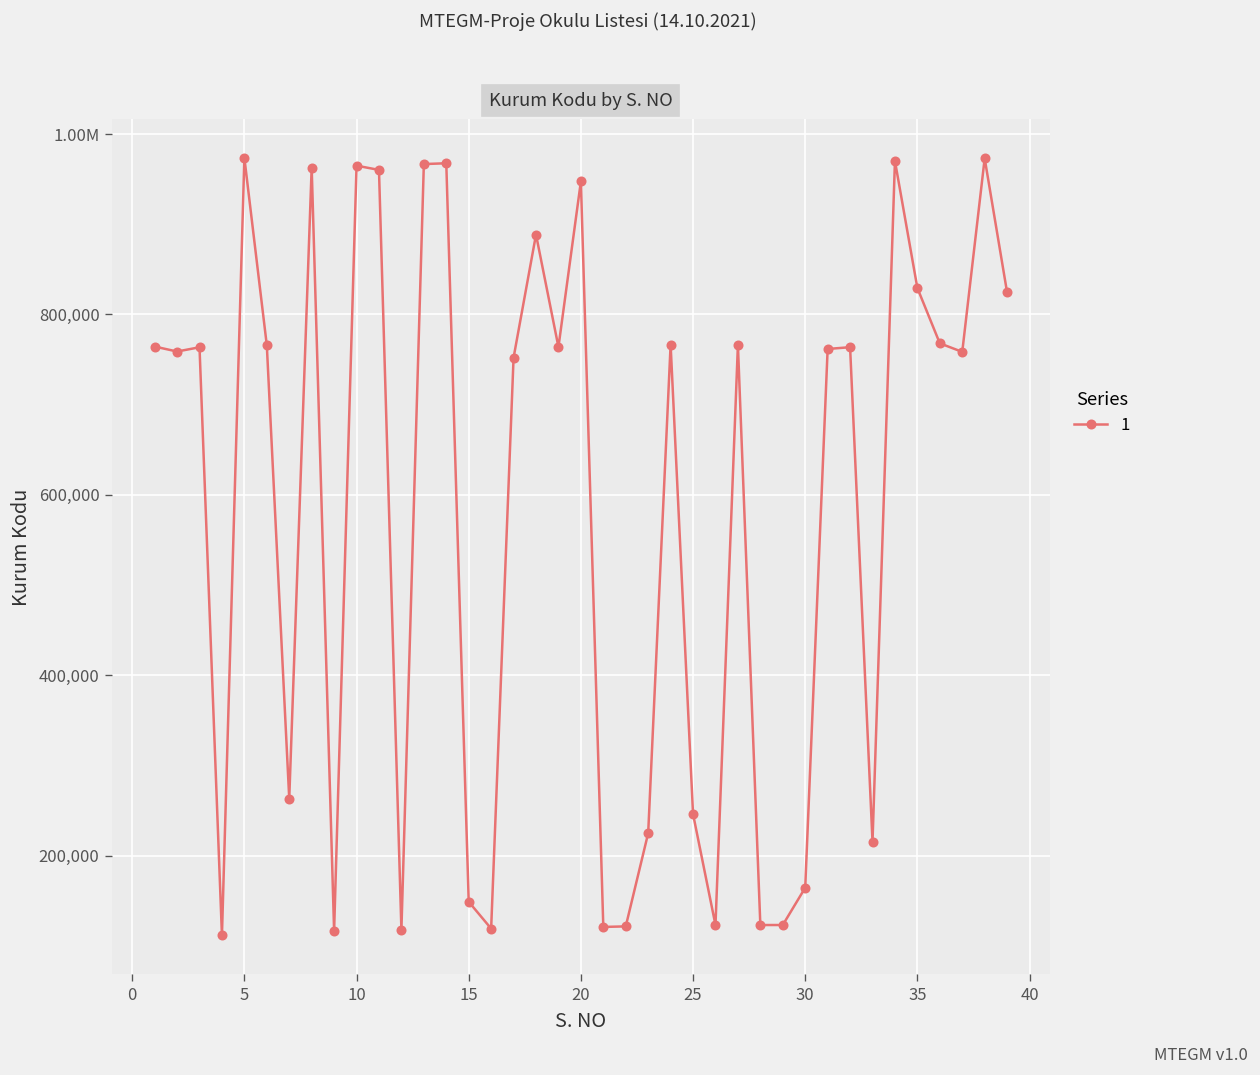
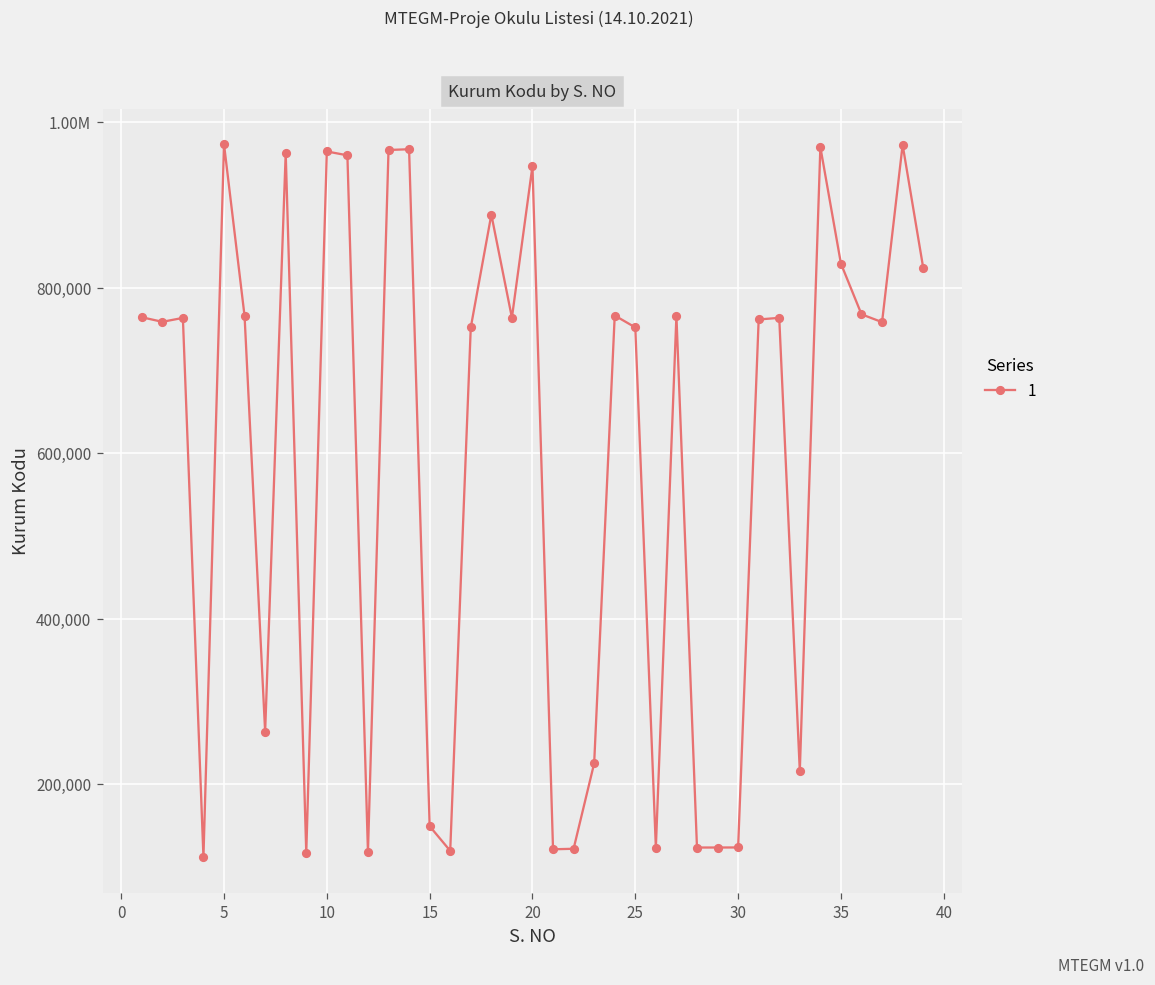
25: 250,000 -> 750,000
30: 160,000 -> 120,000
